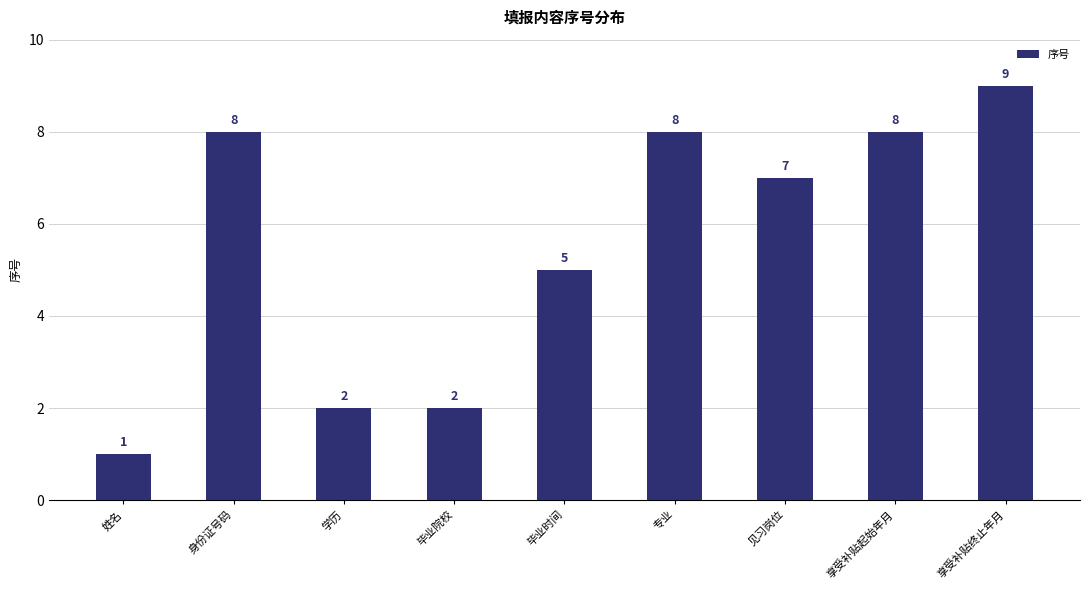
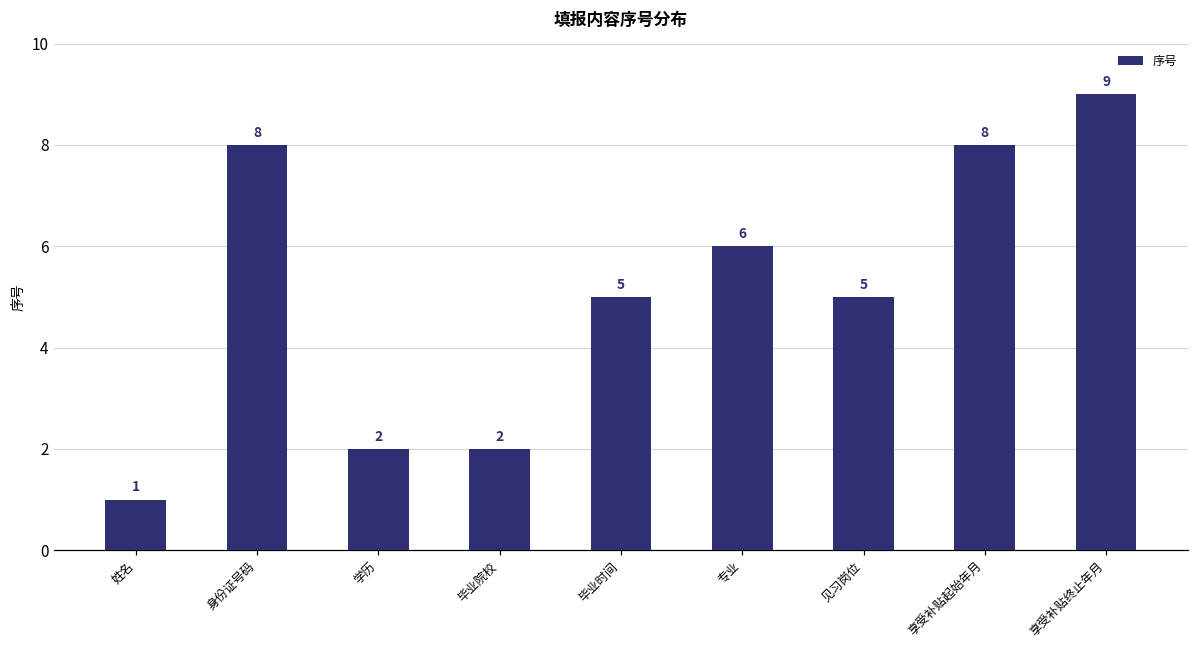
专业: 8 -> 6
见习岗位: 7 -> 5
